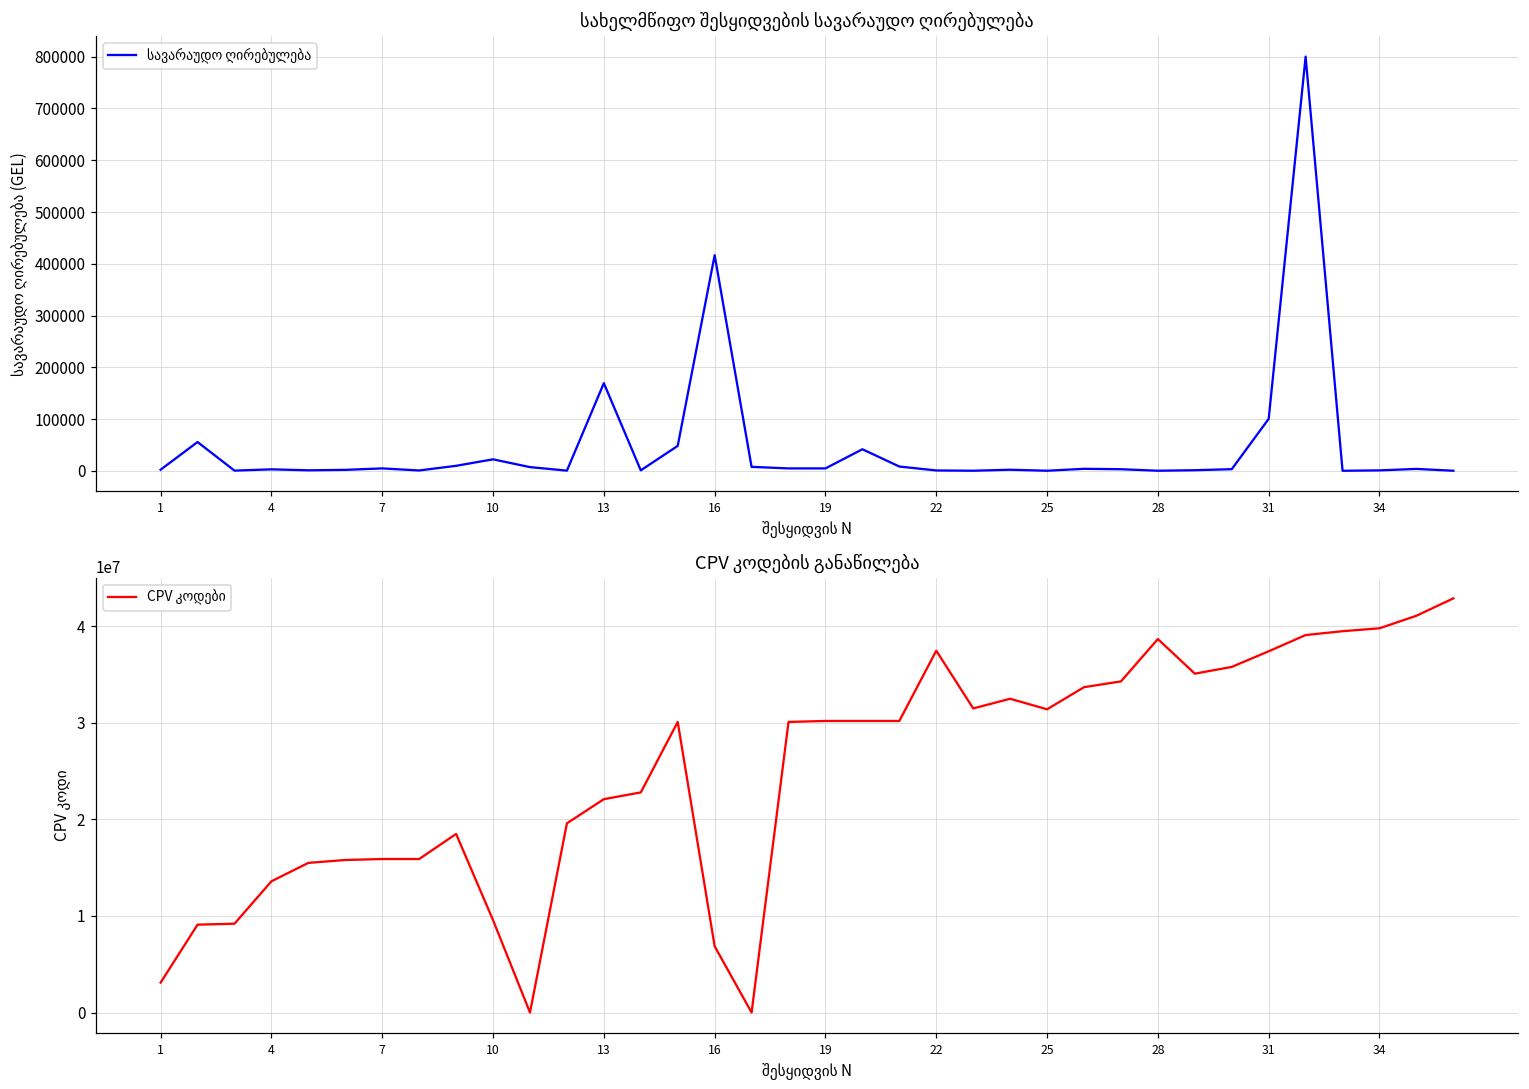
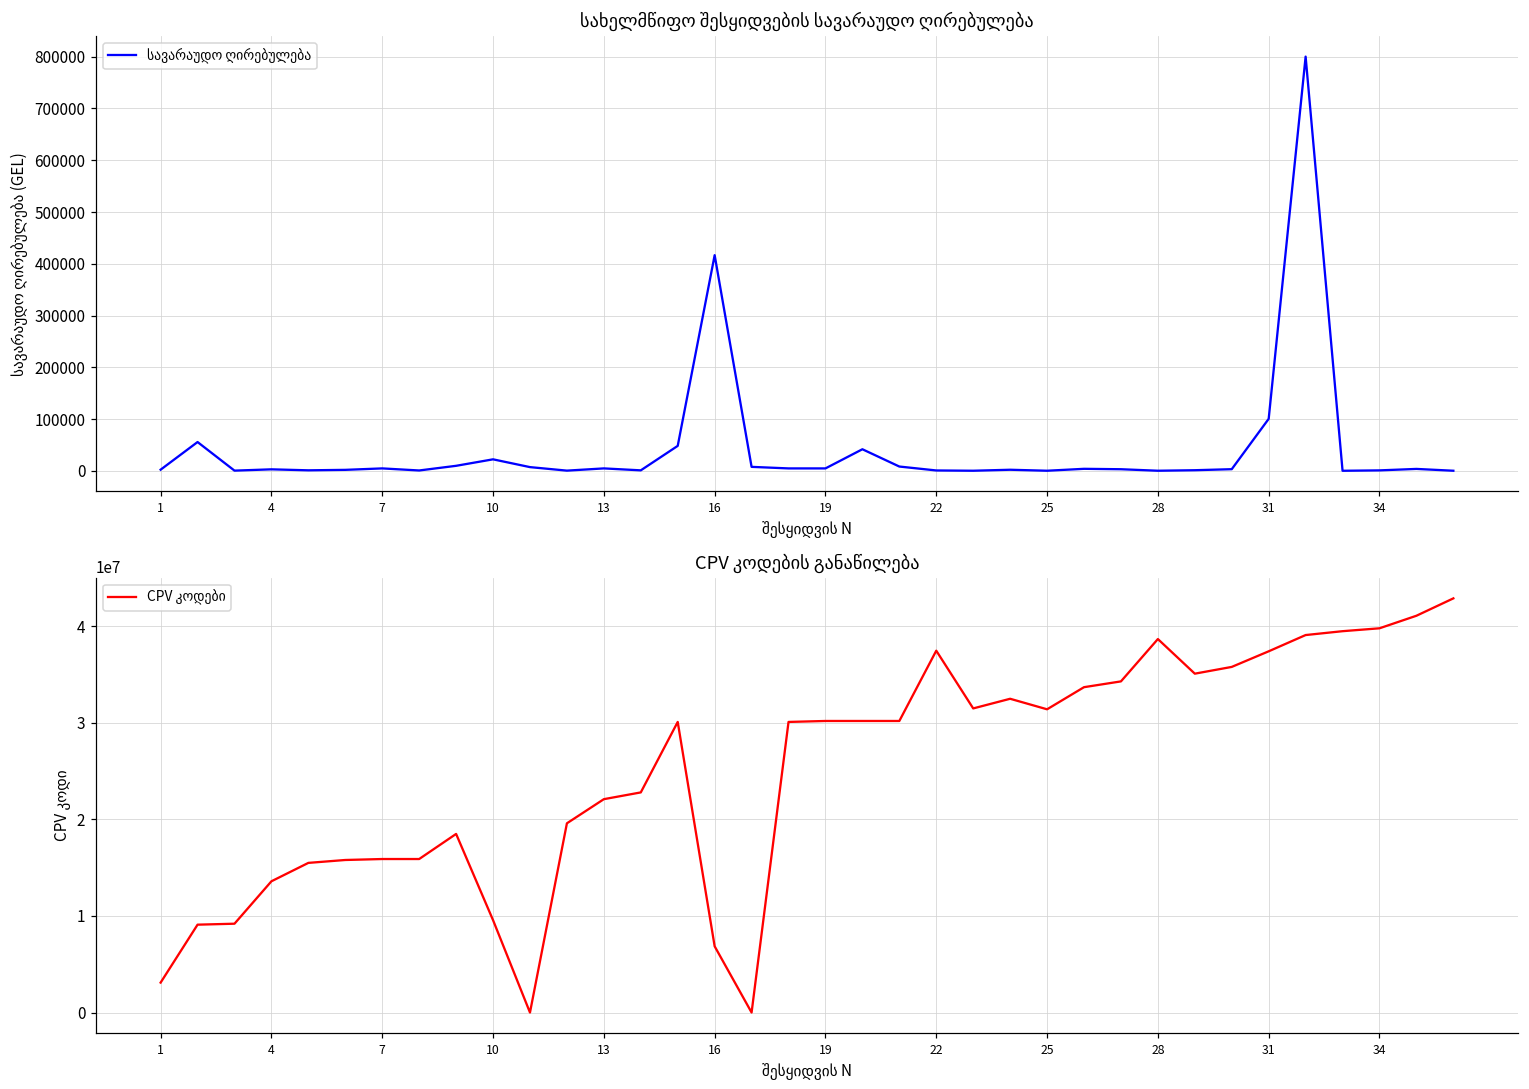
სახელმწიფო შესყიდვების სავარაუდო ღირებულება, 13: 170000 -> 0
